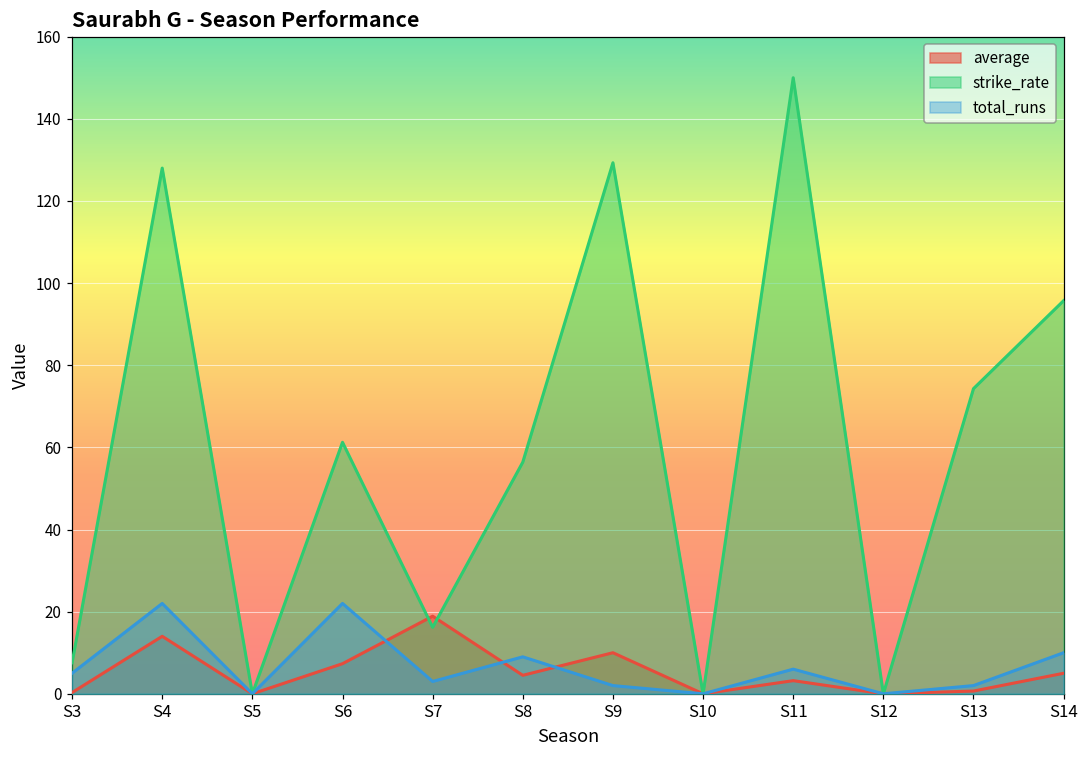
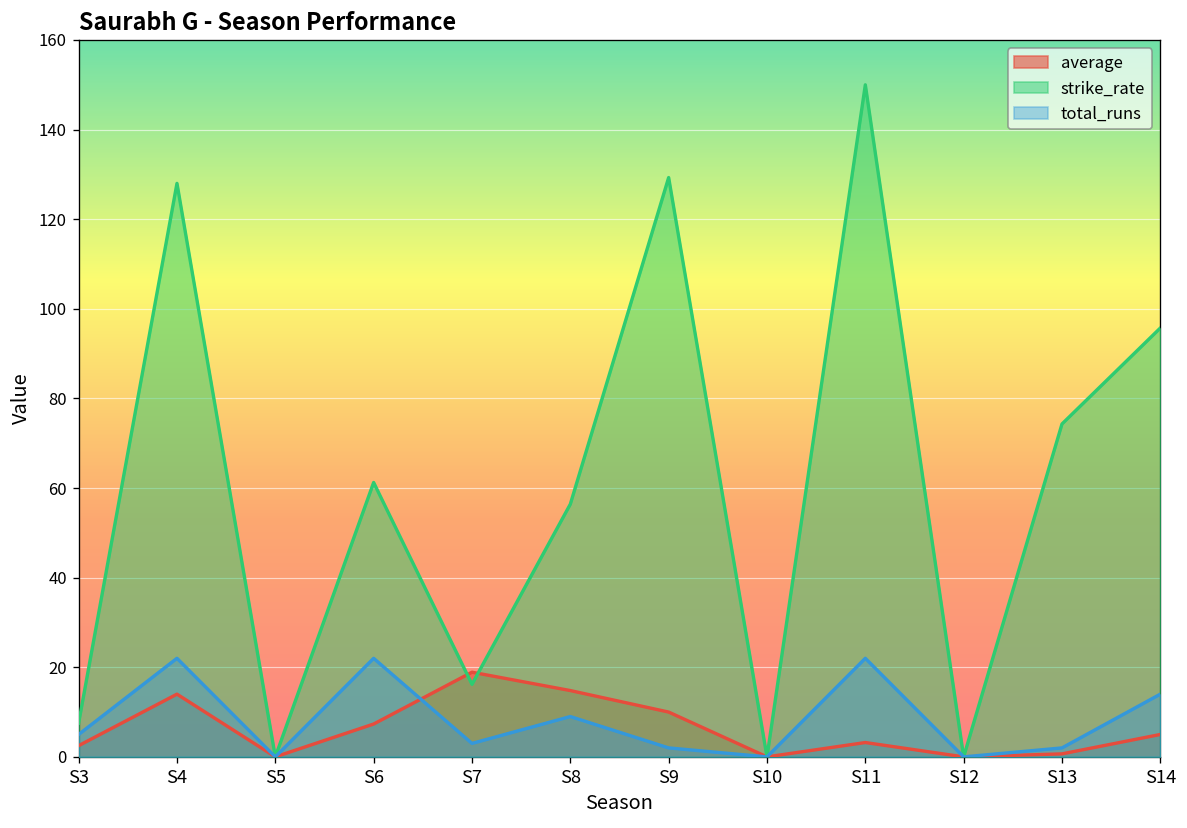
average, S3: 0 -> 3
average, S8: 5 -> 15
total_runs, S11: 6 -> 22
total_runs, S14: 10 -> 14
